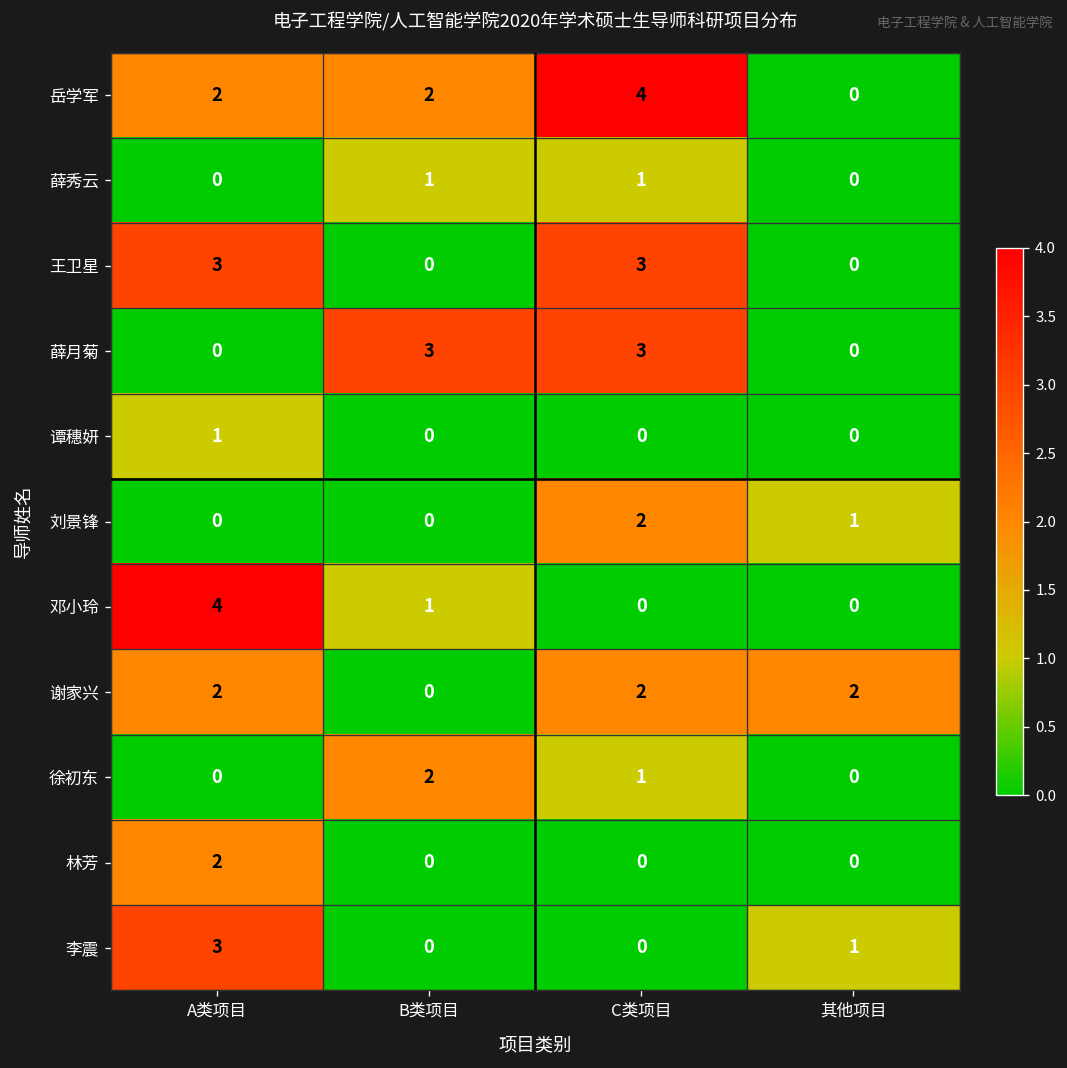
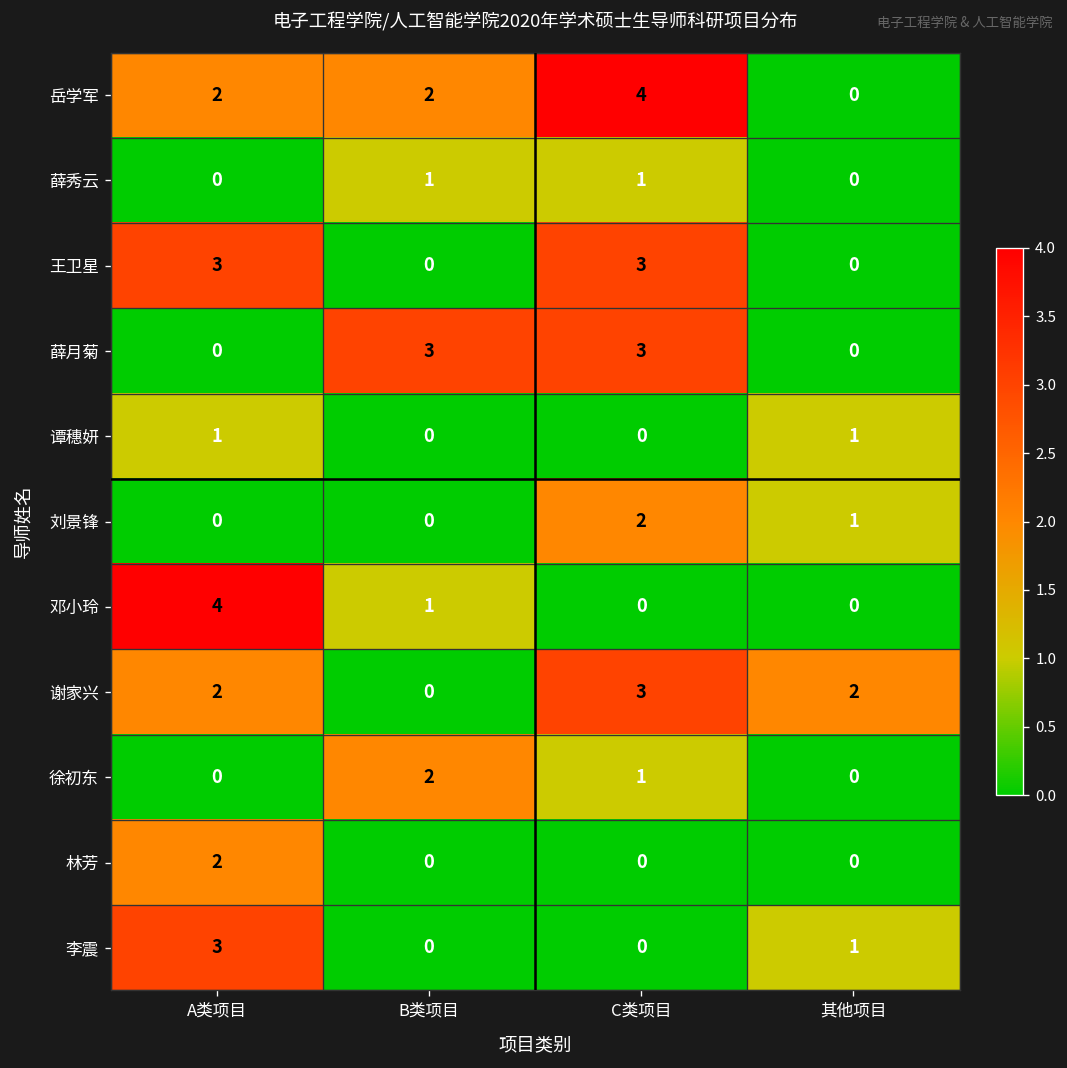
谭穗妍, 其他项目: 0 -> 1
谢家兴, C类项目: 2 -> 3
